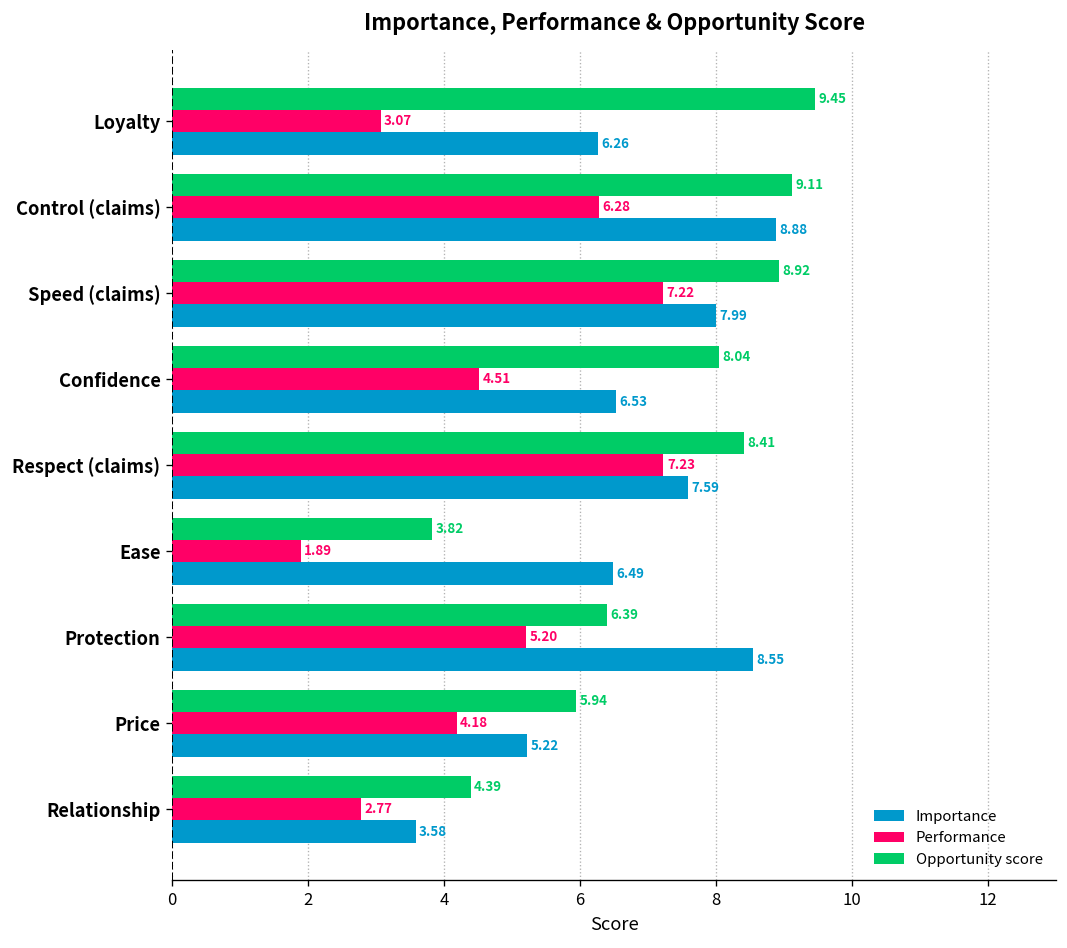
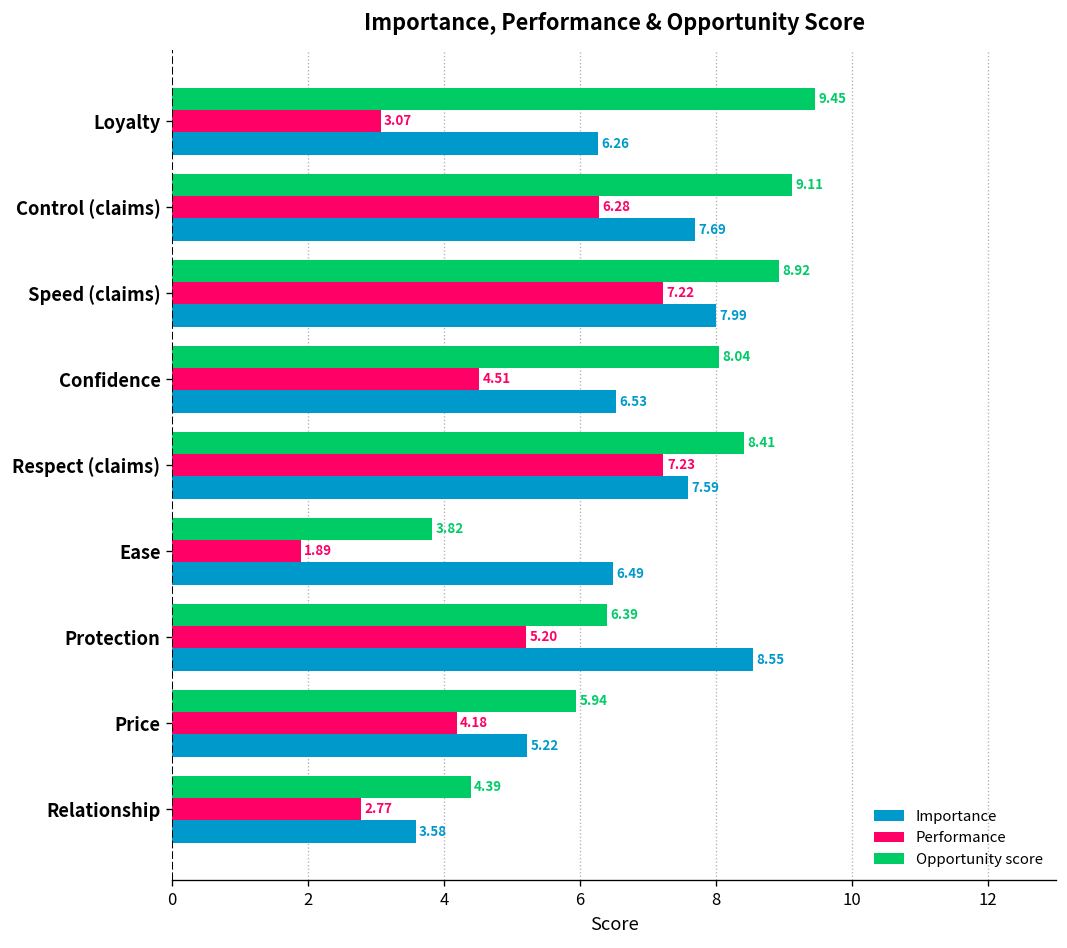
Importance, Control (claims): 8.88 -> 7.69
